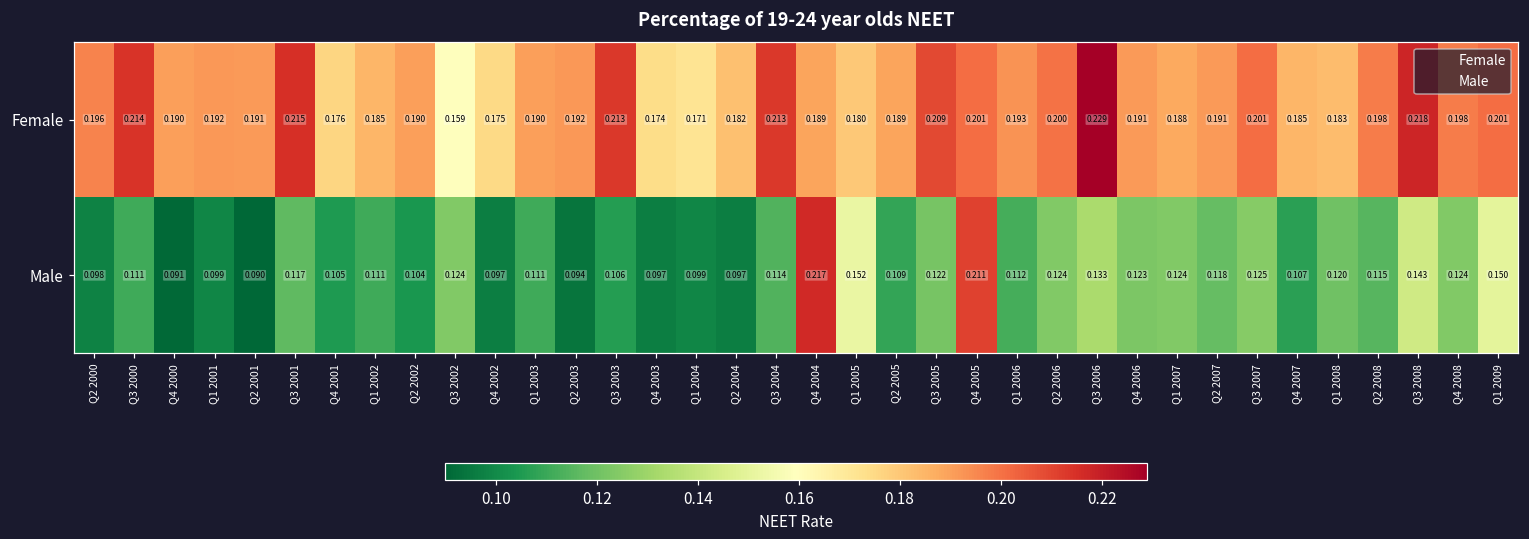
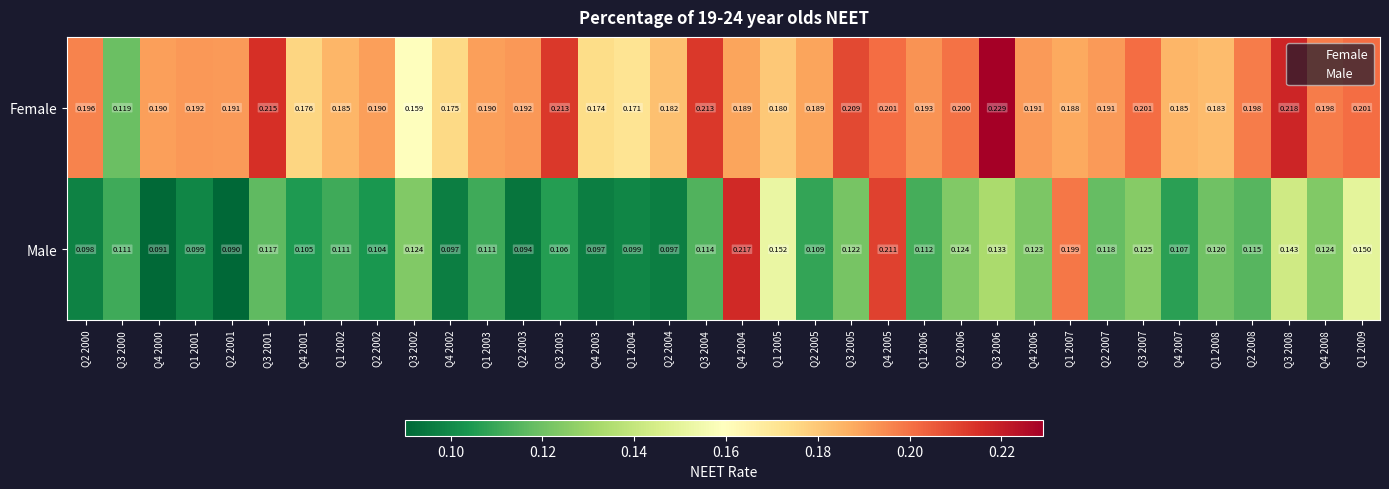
Female, Q3 2000: 0.214 -> 0.119
Male, Q1 2007: 0.124 -> 0.199
